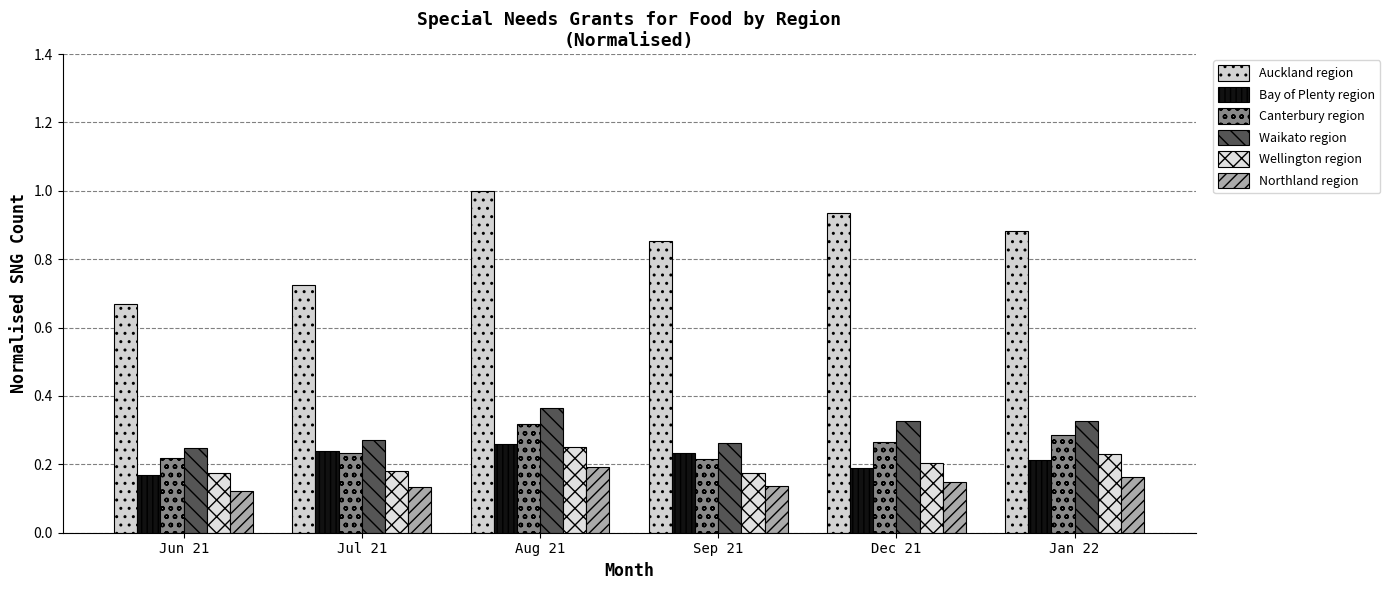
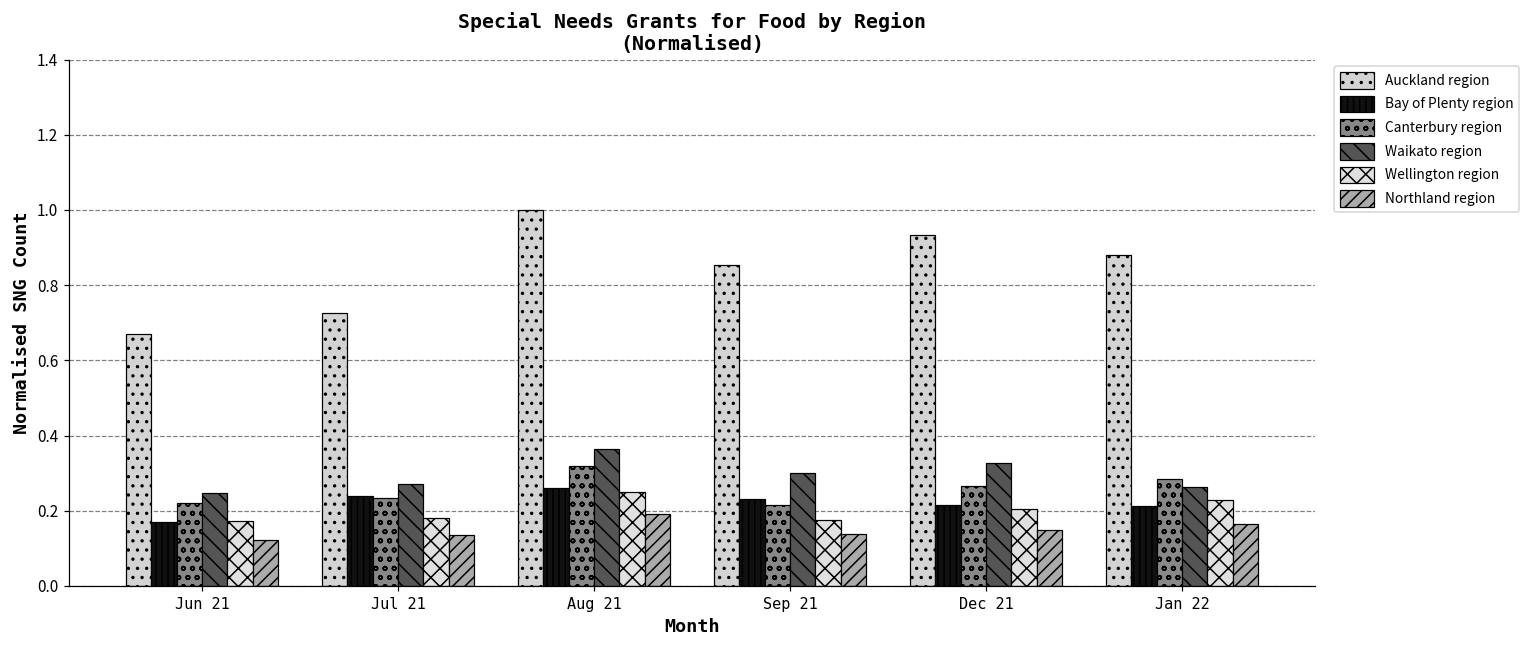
Waikato region, Sep 21: 0.26 -> 0.30
Bay of Plenty region, Dec 21: 0.19 -> 0.22
Waikato region, Jan 22: 0.33 -> 0.26
